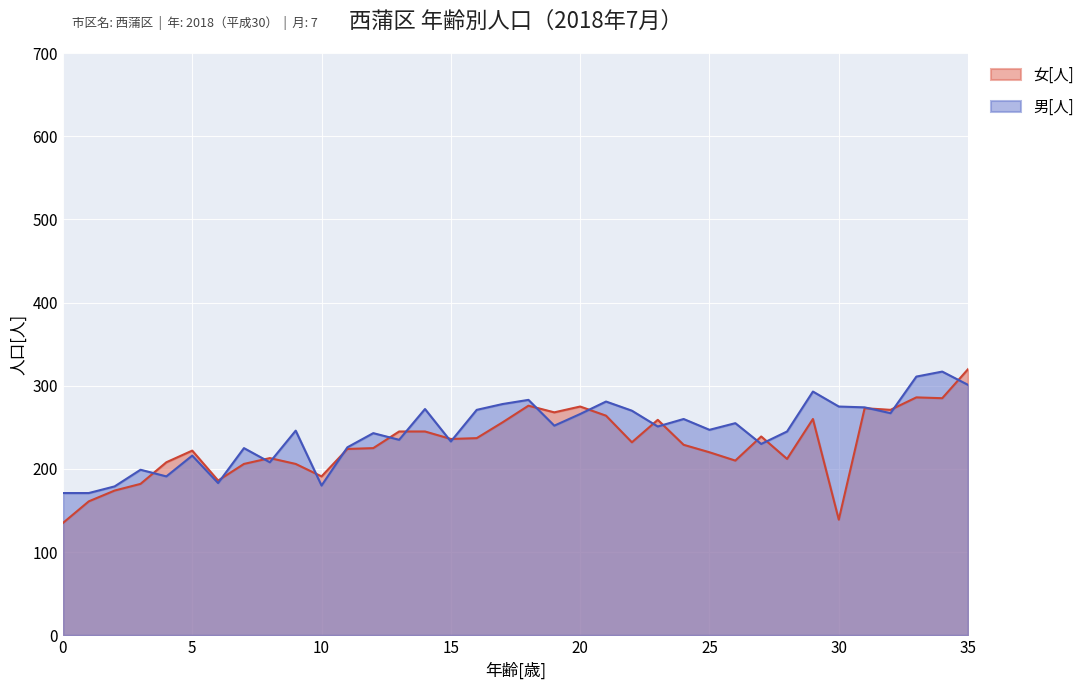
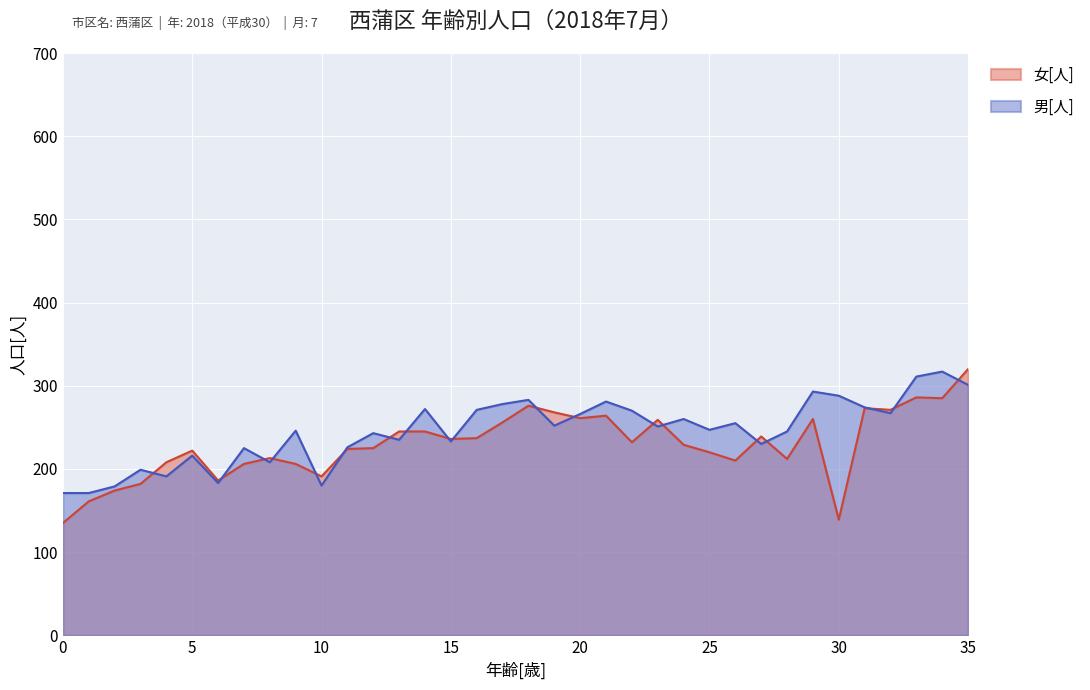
女[人], 20: 280 -> 260
男[人], 30: 280 -> 290
